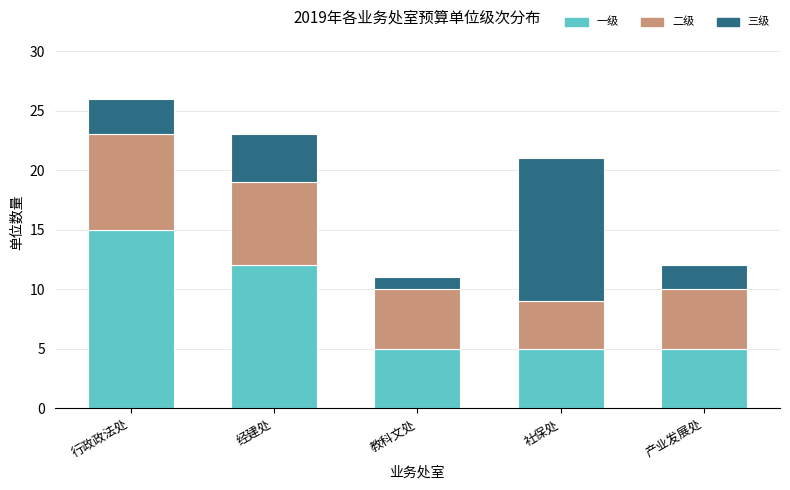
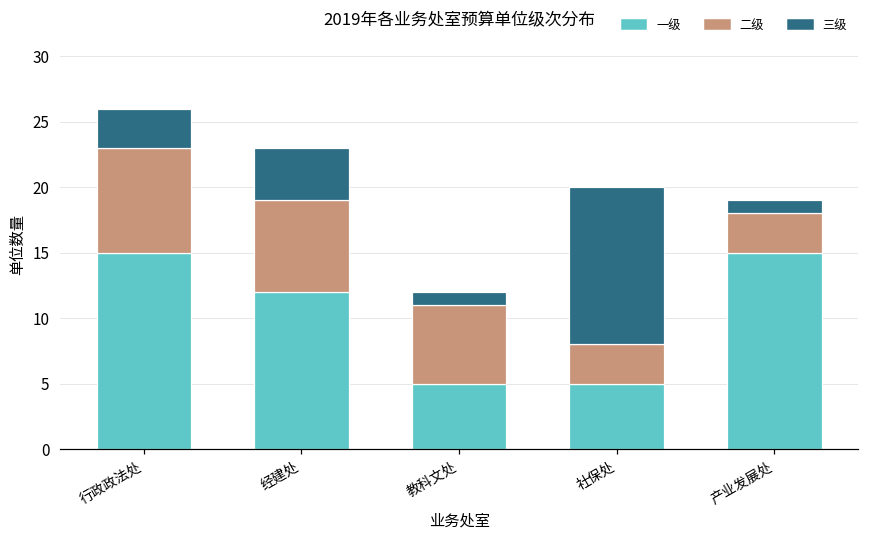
二级, 教科文处: 5 -> 6
二级, 社保处: 4 -> 3
一级, 产业发展处: 5 -> 15
二级, 产业发展处: 5 -> 3
三级, 产业发展处: 2 -> 1
